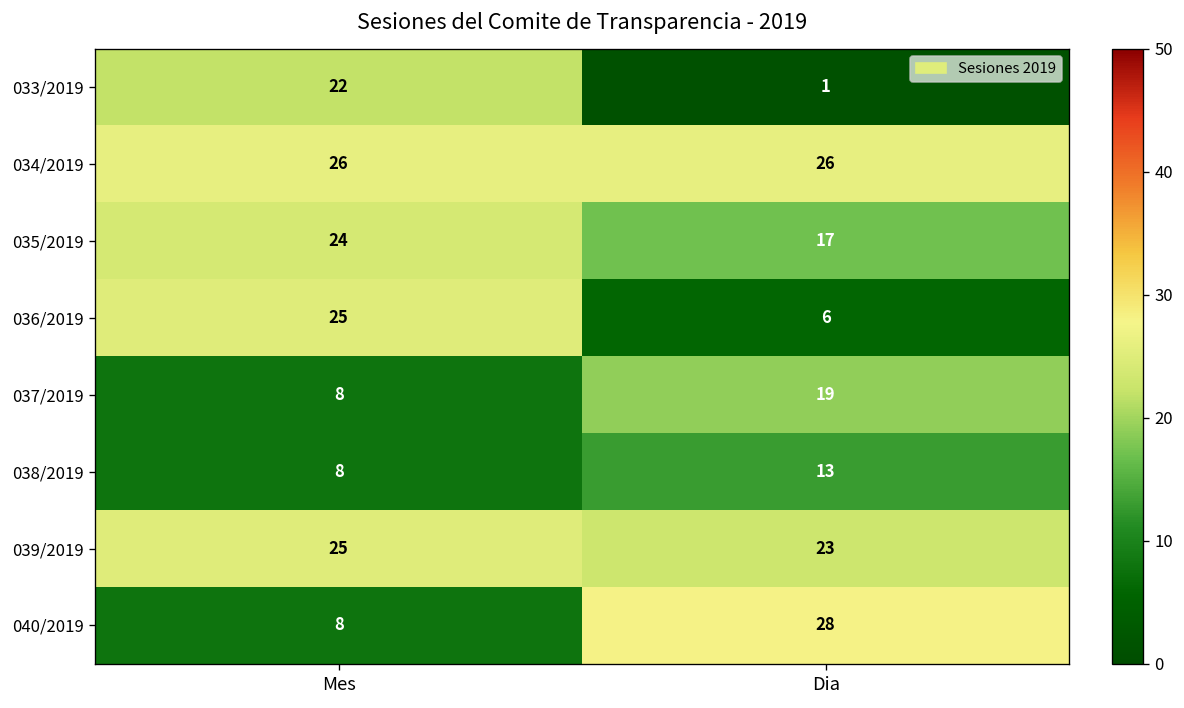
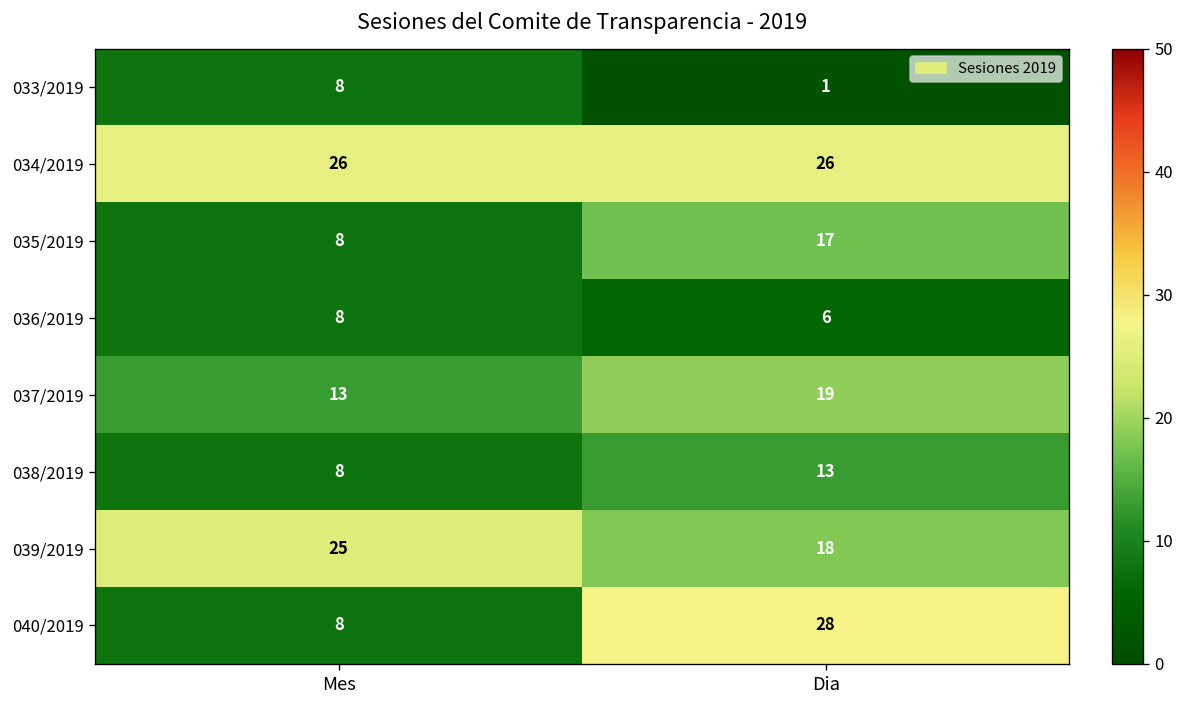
033/2019, Mes: 22 -> 8
035/2019, Mes: 24 -> 8
036/2019, Mes: 25 -> 8
037/2019, Mes: 8 -> 13
039/2019, Dia: 23 -> 18
